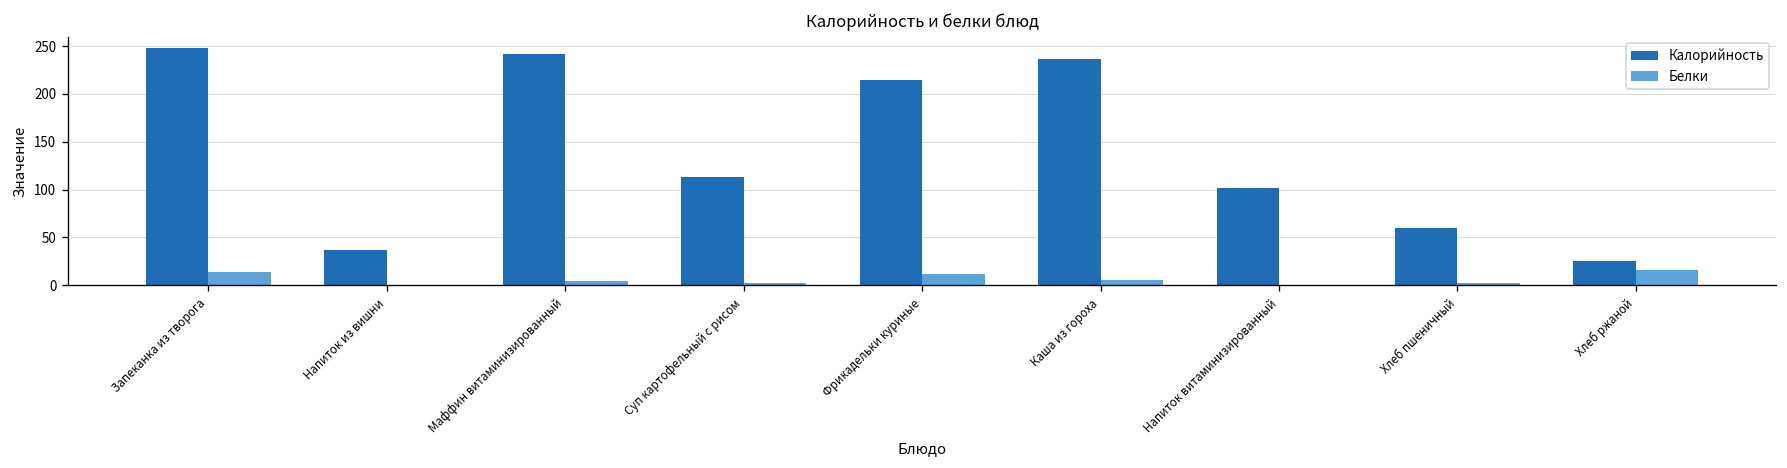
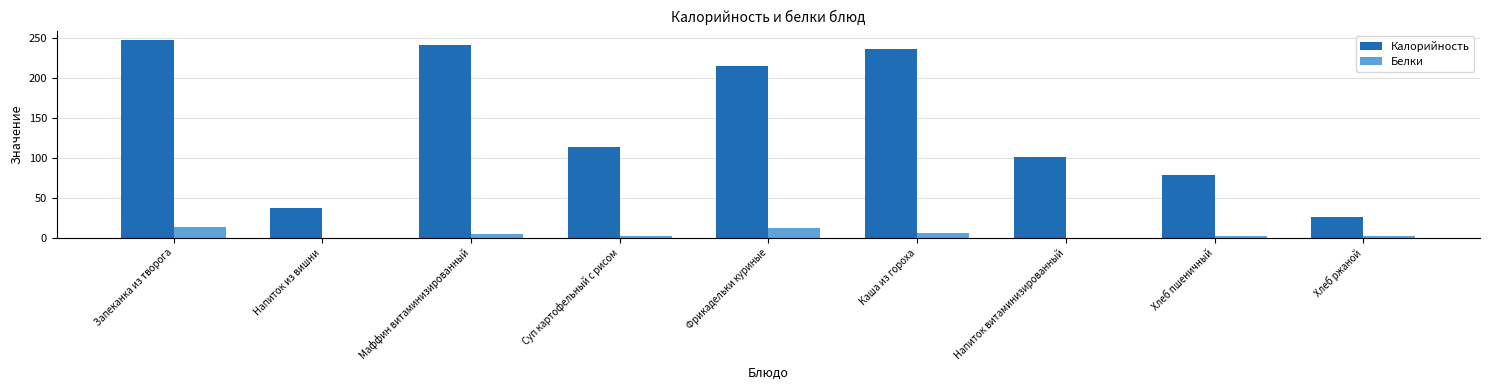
Калорийность, Хлеб пшеничный: 60 -> 80
Белки, Хлеб ржаной: 20 -> 0
